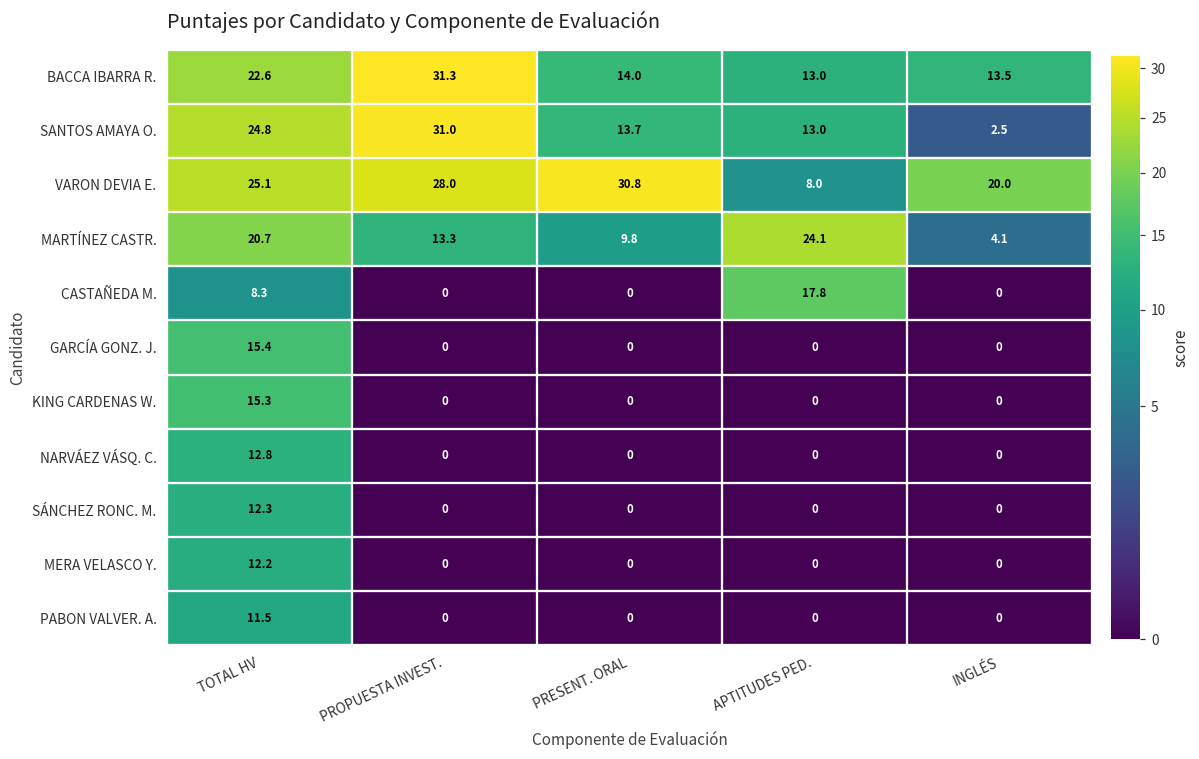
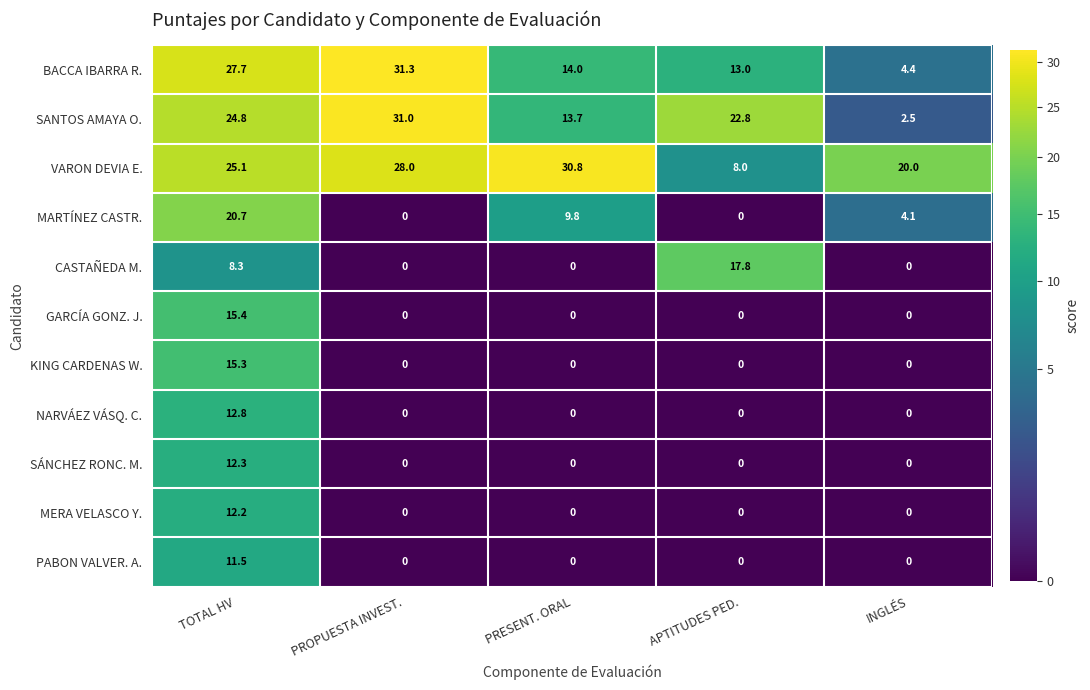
BACCA IBARRA R., TOTAL HV: 22.6 -> 27.7
BACCA IBARRA R., INGLÉS: 13.5 -> 4.4
SANTOS AMAYA O., APTITUDES PED.: 13.0 -> 22.8
MARTÍNEZ CASTR., PROPUESTA INVEST.: 13.3 -> 0
MARTÍNEZ CASTR., APTITUDES PED.: 24.1 -> 0
